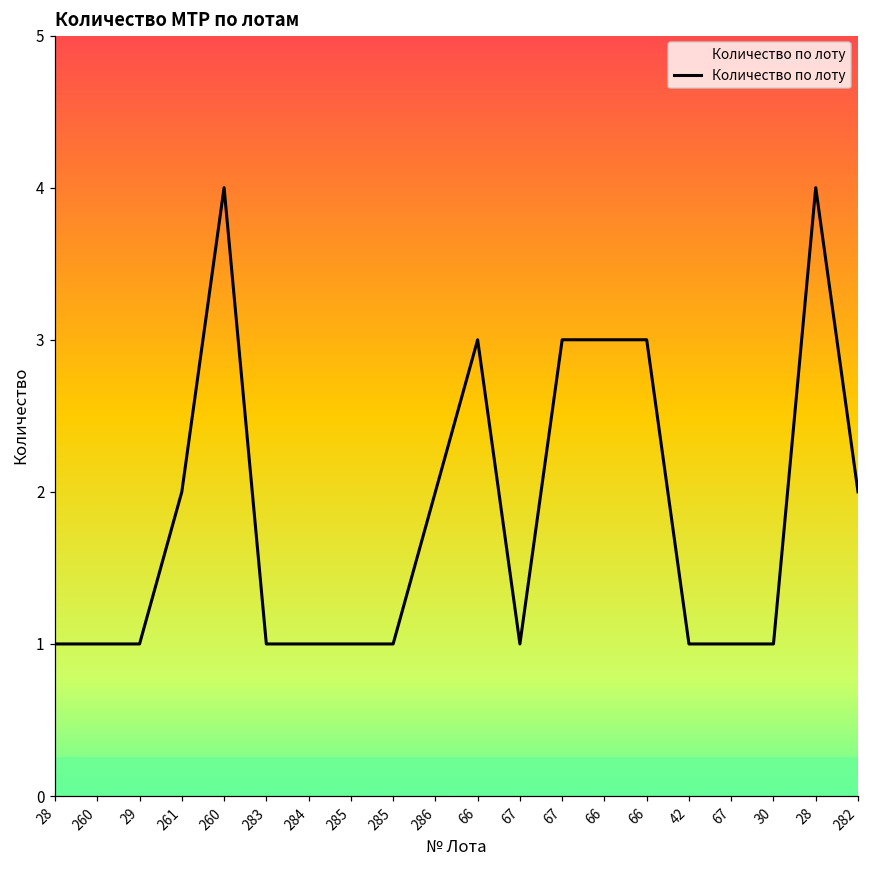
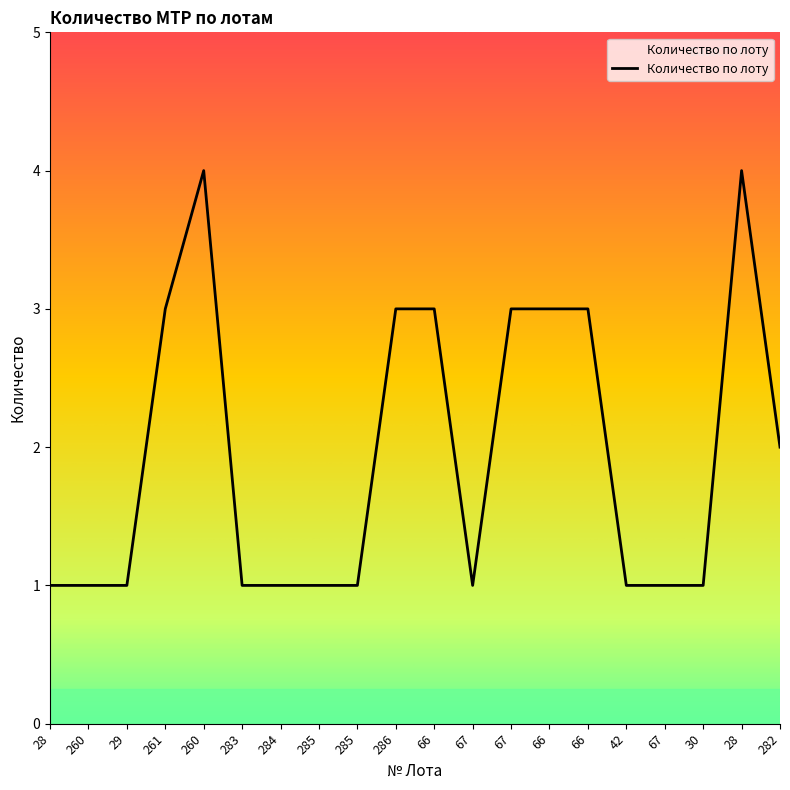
261: 2 -> 3
286: 2 -> 3
